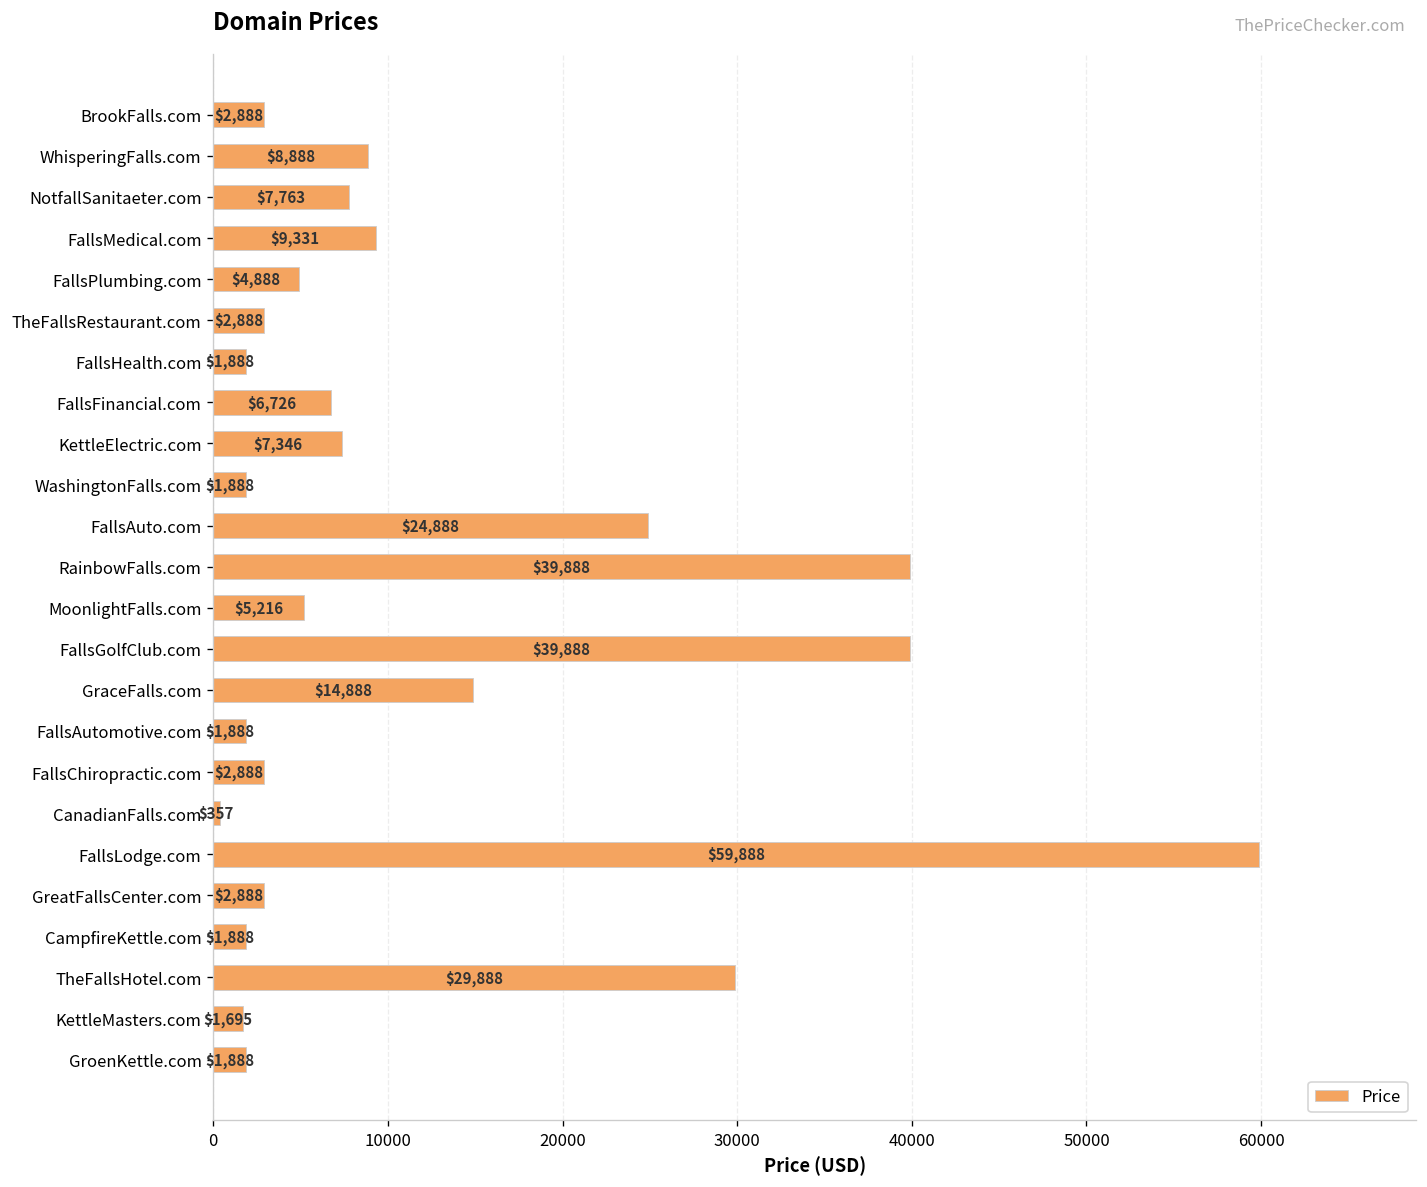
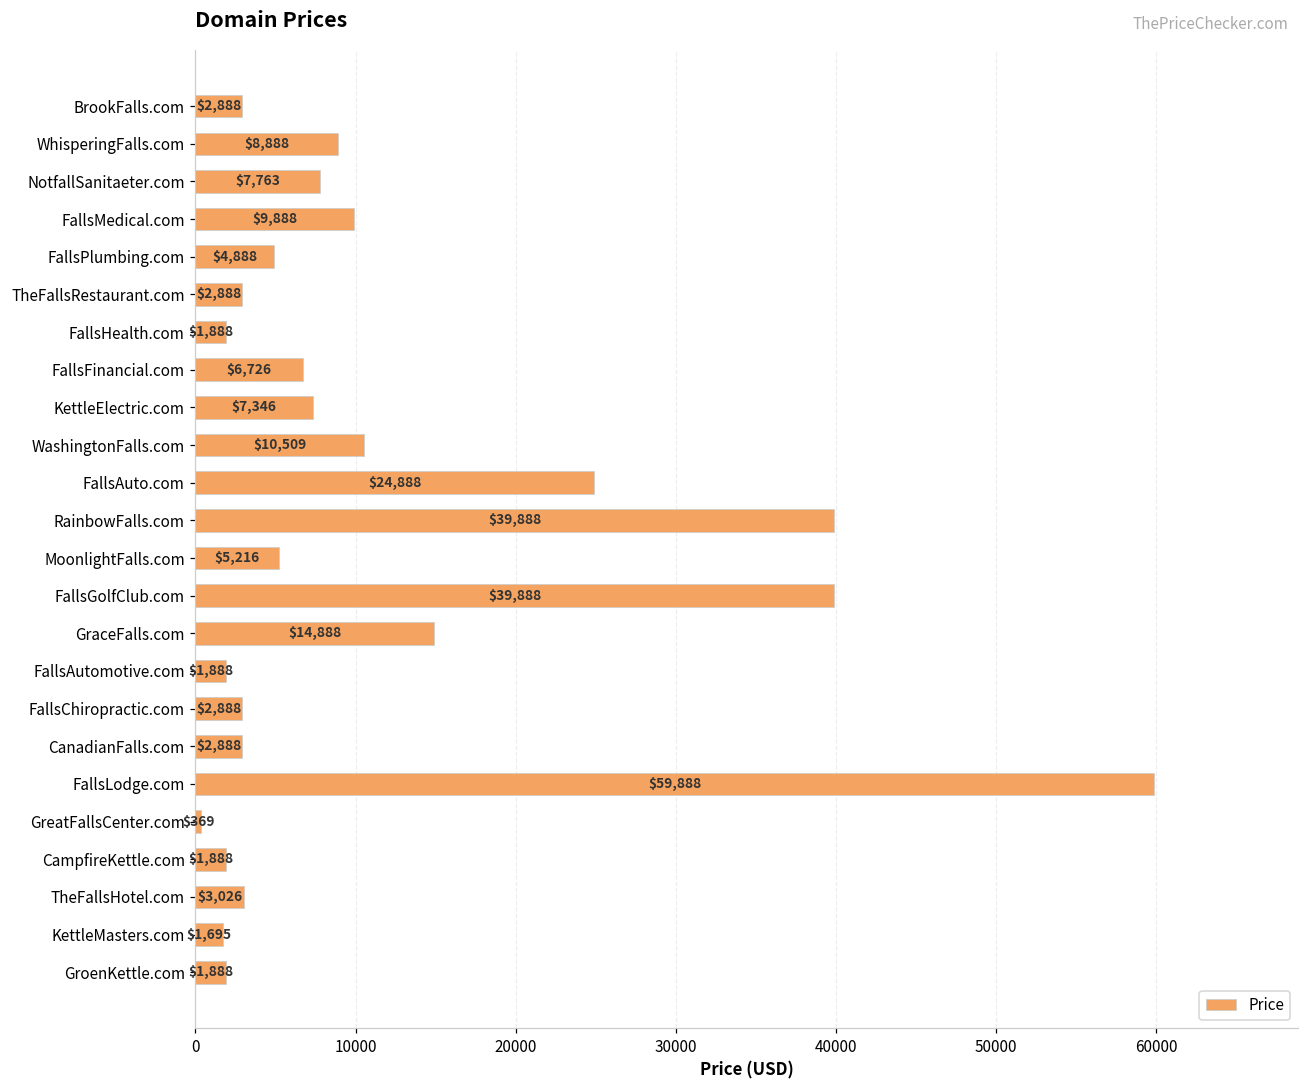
FallsMedical.com: $9,331 -> $9,888
WashingtonFalls.com: $1,888 -> $10,509
CanadianFalls.com: $357 -> $2,888
GreatFallsCenter.com: $2,888 -> $369
TheFallsHotel.com: $29,888 -> $3,026
